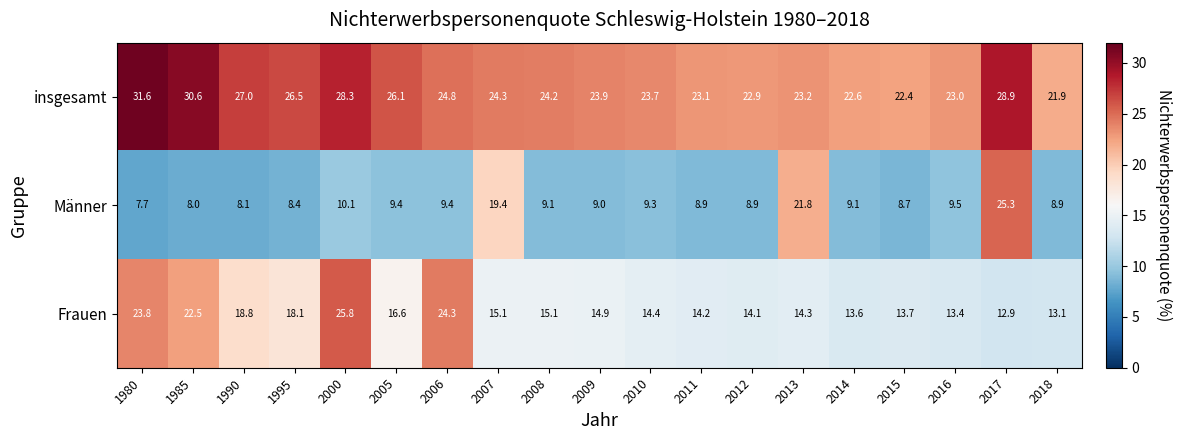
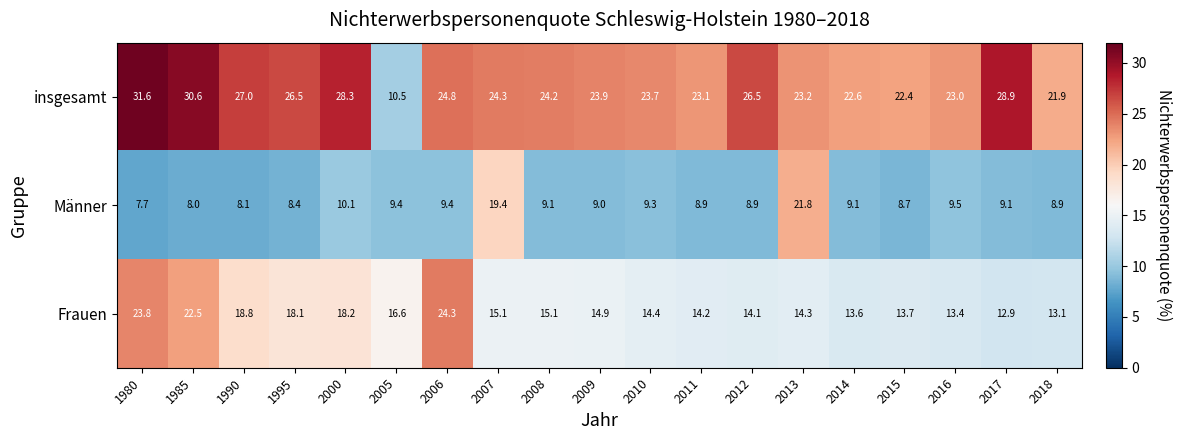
insgesamt, 2005: 26.1 -> 10.5
insgesamt, 2012: 22.9 -> 26.5
Männer, 2017: 25.3 -> 9.1
Frauen, 2000: 25.8 -> 18.2
